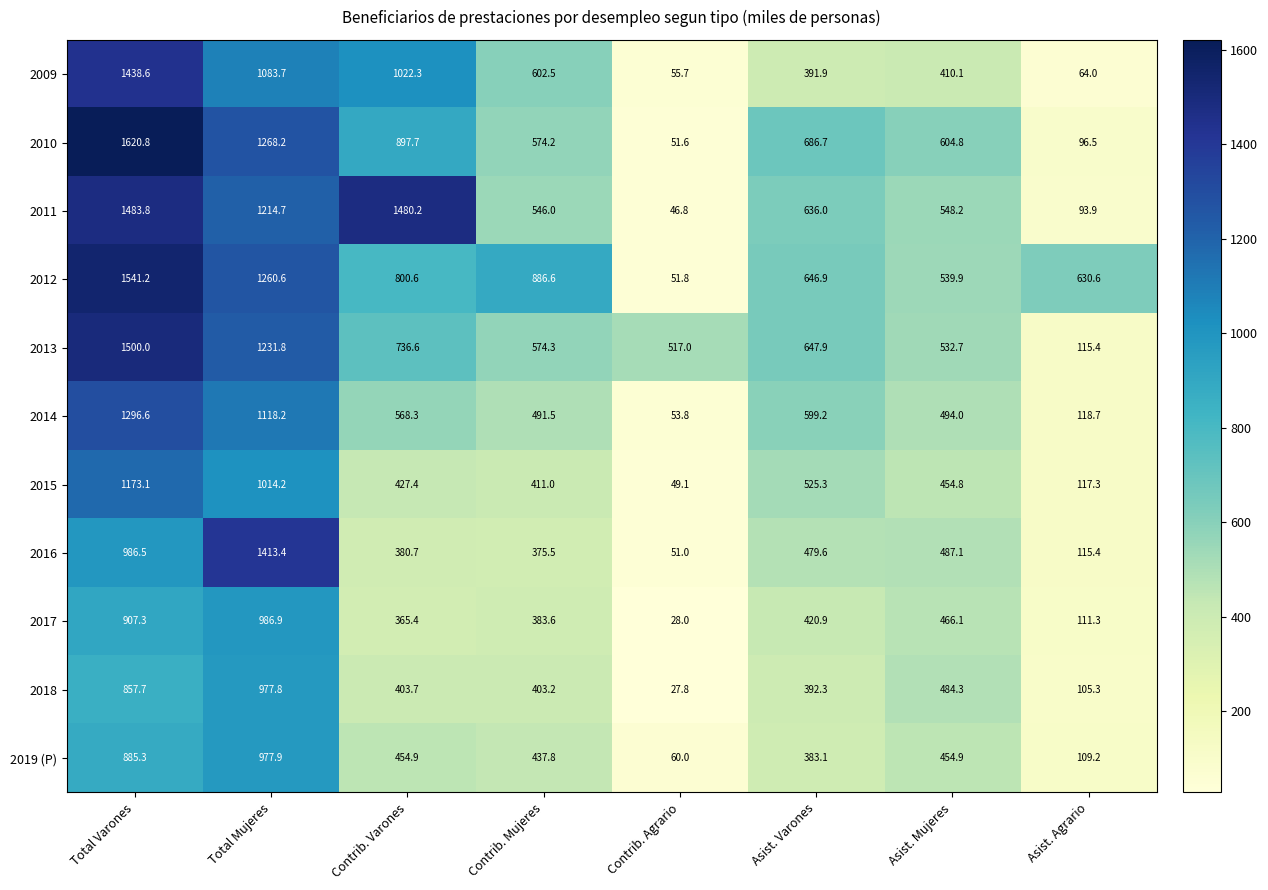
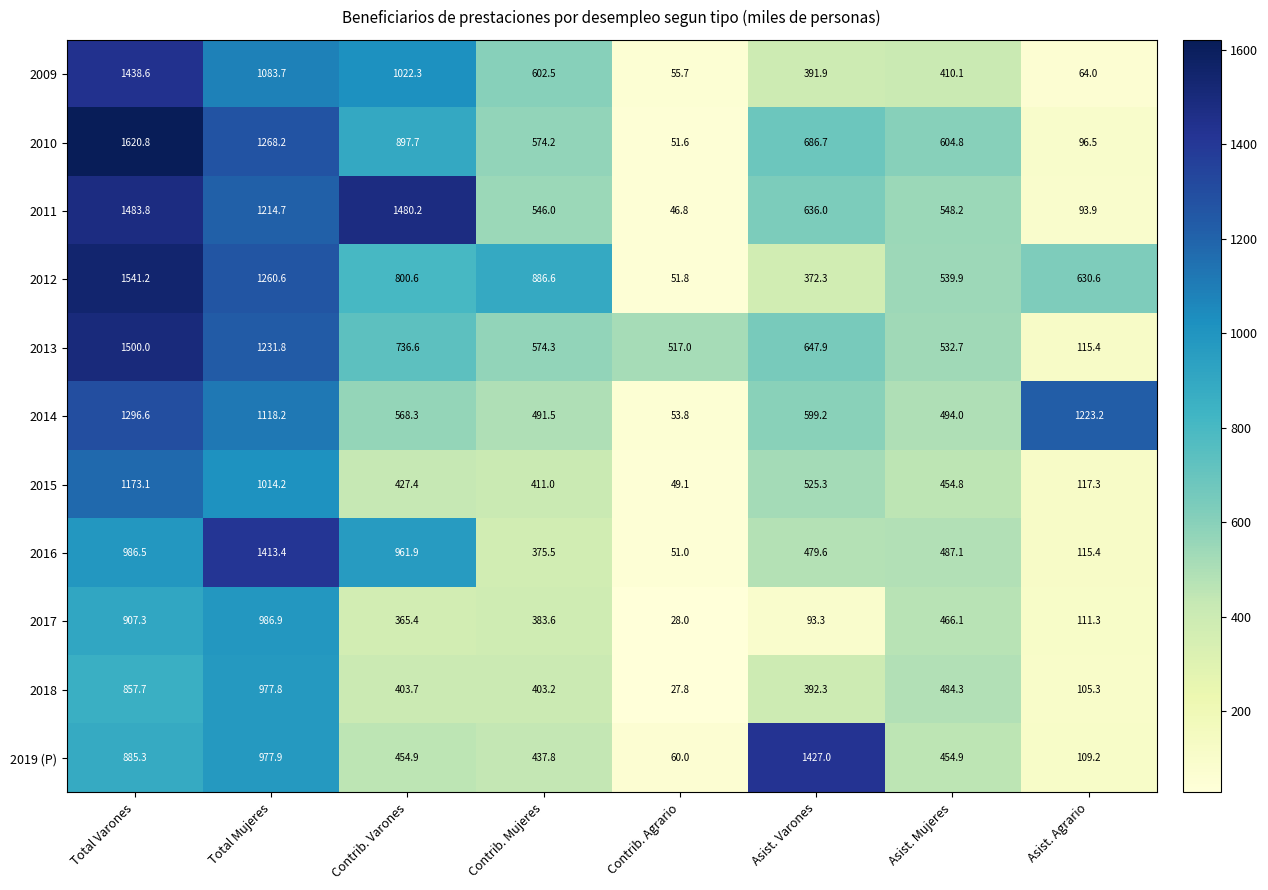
2012, Asist. Varones: 646.9 -> 372.3
2014, Asist. Agrario: 118.7 -> 1223.2
2016, Contrib. Varones: 380.7 -> 961.9
2017, Asist. Varones: 420.9 -> 93.3
2019 (P), Asist. Varones: 383.1 -> 1427.0
